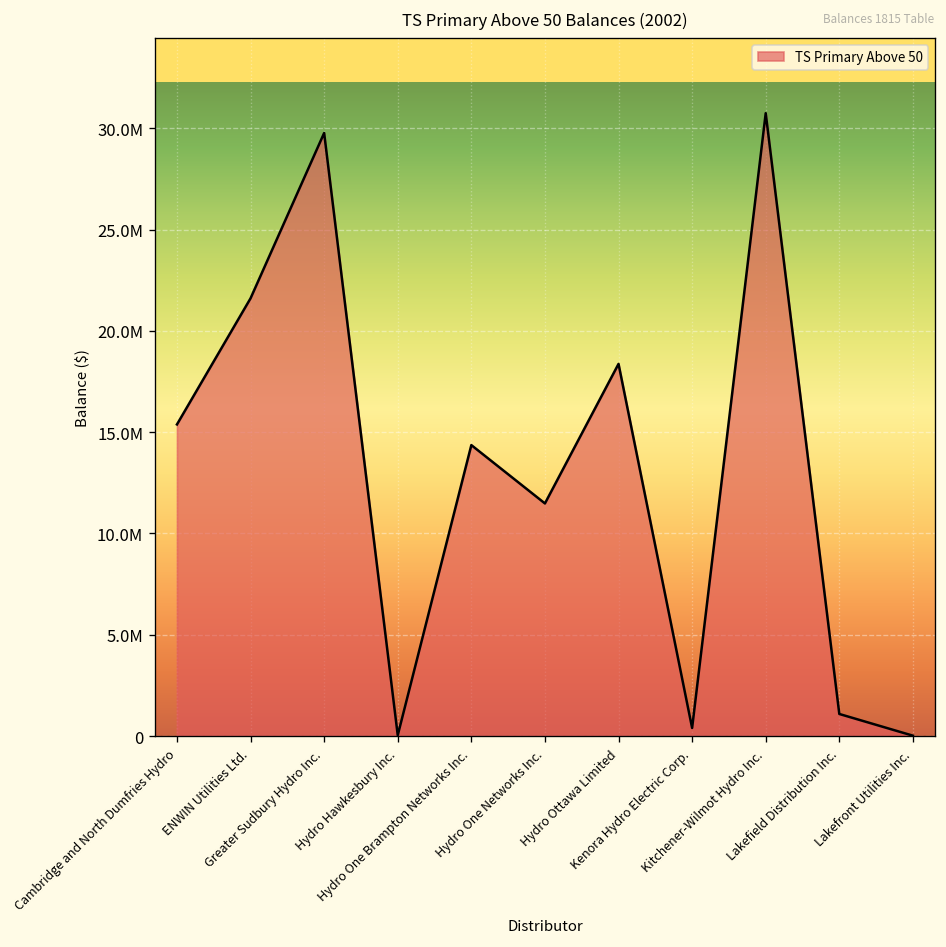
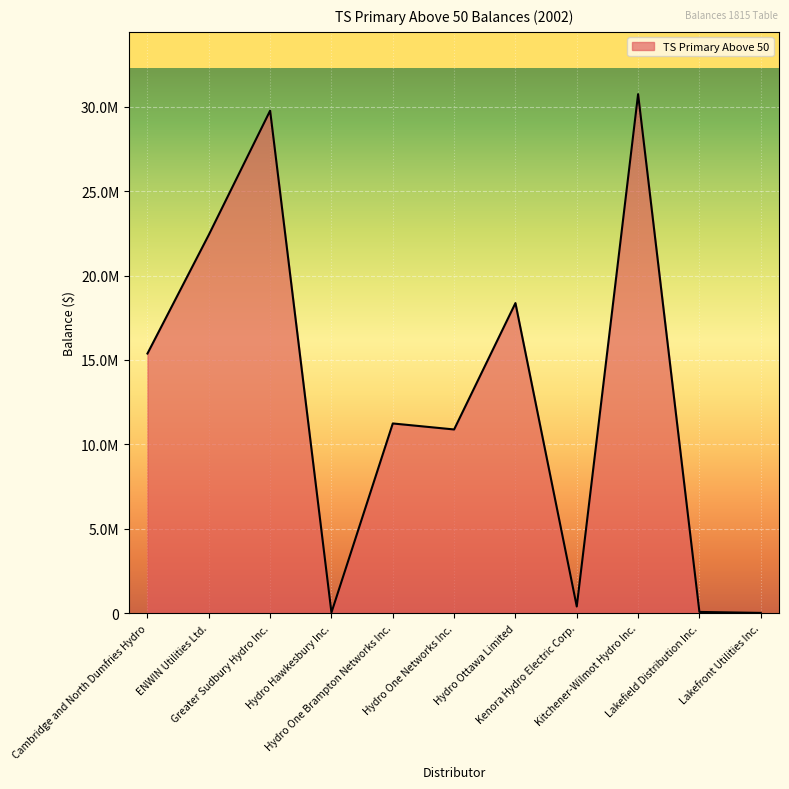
ENWIN Utilities Ltd.: 21600000 -> 22400000
Hydro One Brampton Networks Inc.: 14400000 -> 11200000
Hydro One Networks Inc.: 11500000 -> 10900000
Lakefield Distribution Inc.: 1100000 -> 100000
